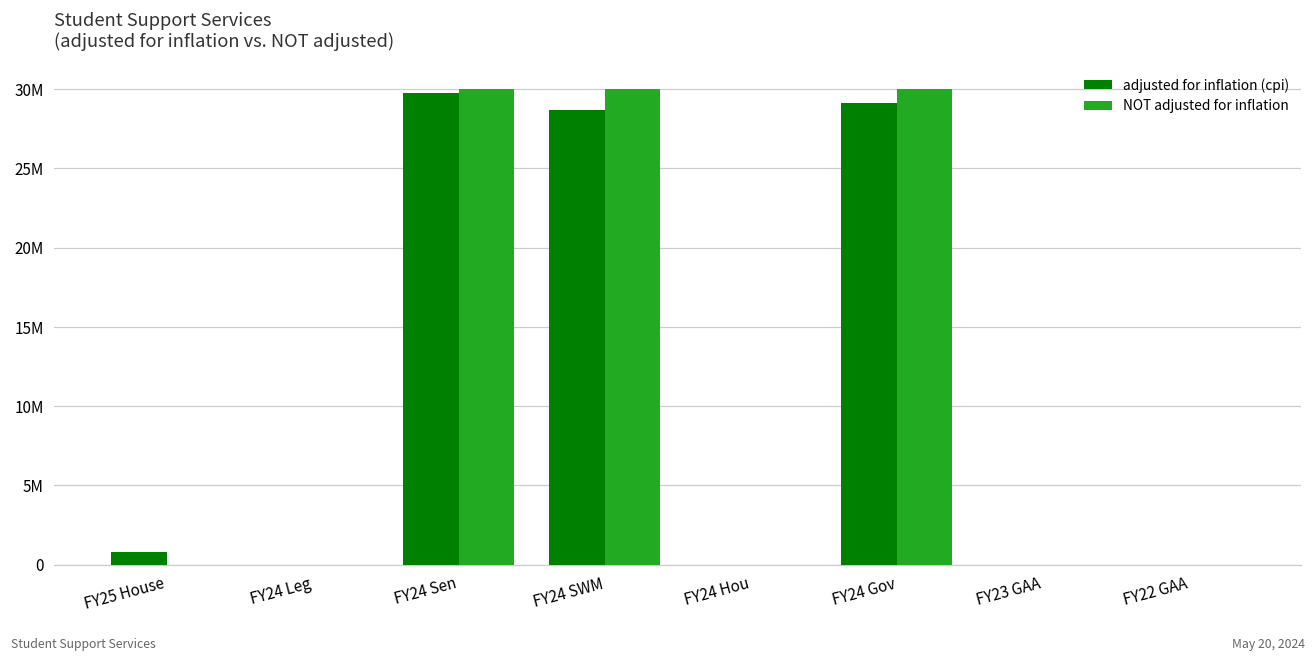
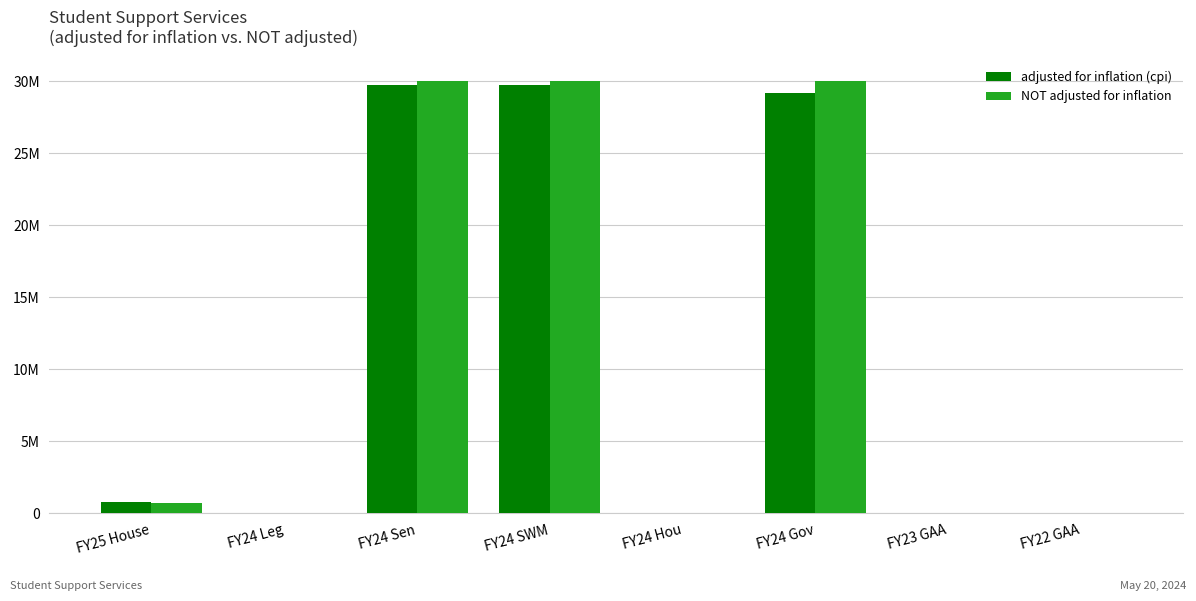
NOT adjusted for inflation, FY25 House: 0 -> 700000
adjusted for inflation (cpi), FY24 SWM: 28700000 -> 29700000
